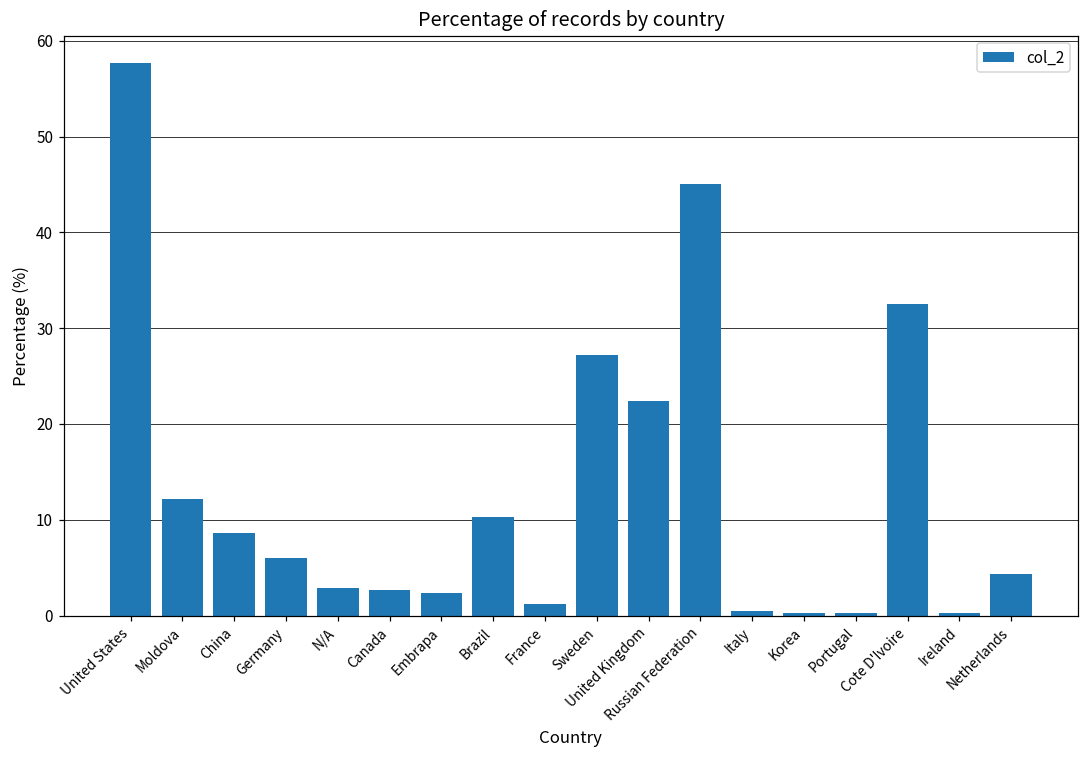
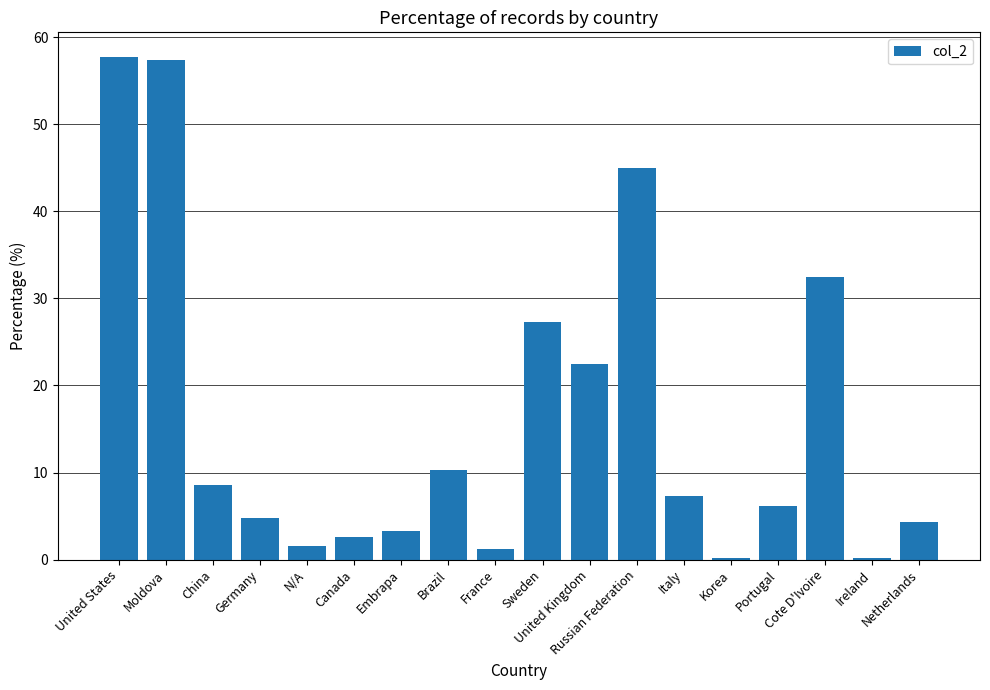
Moldova: 12 -> 57
Germany: 6 -> 5
N/A: 3 -> 2
Embrapa: 2 -> 3
Italy: 0 -> 7
Portugal: 0 -> 6
